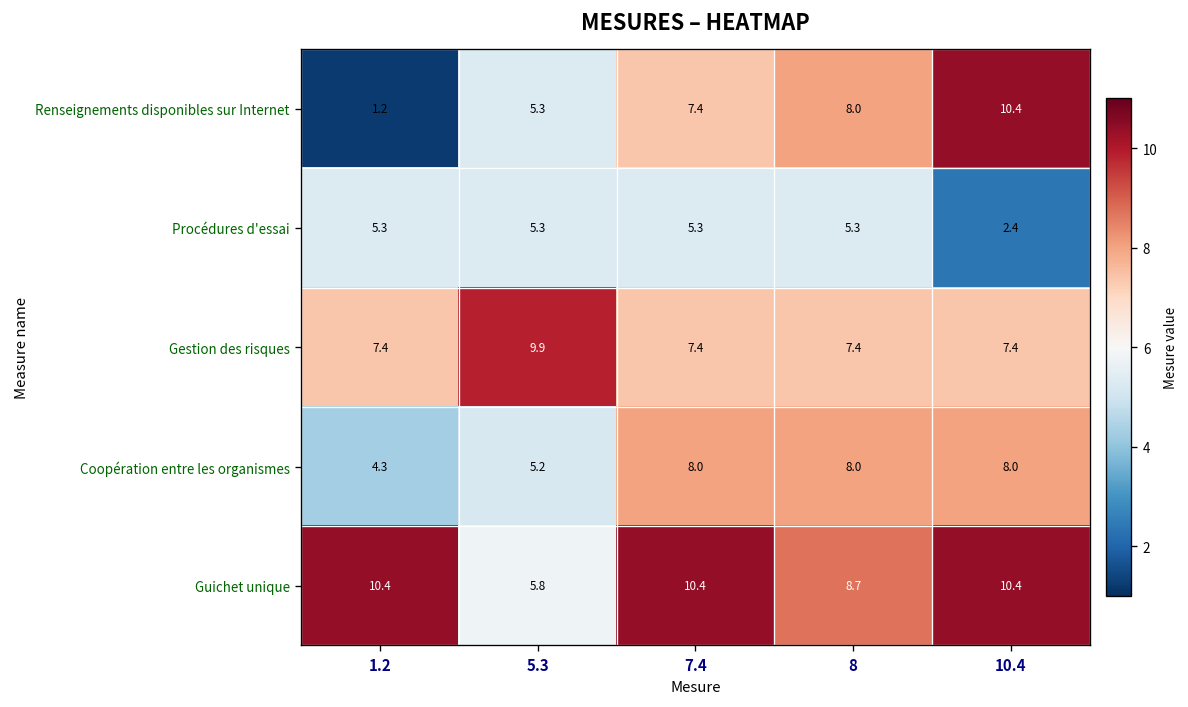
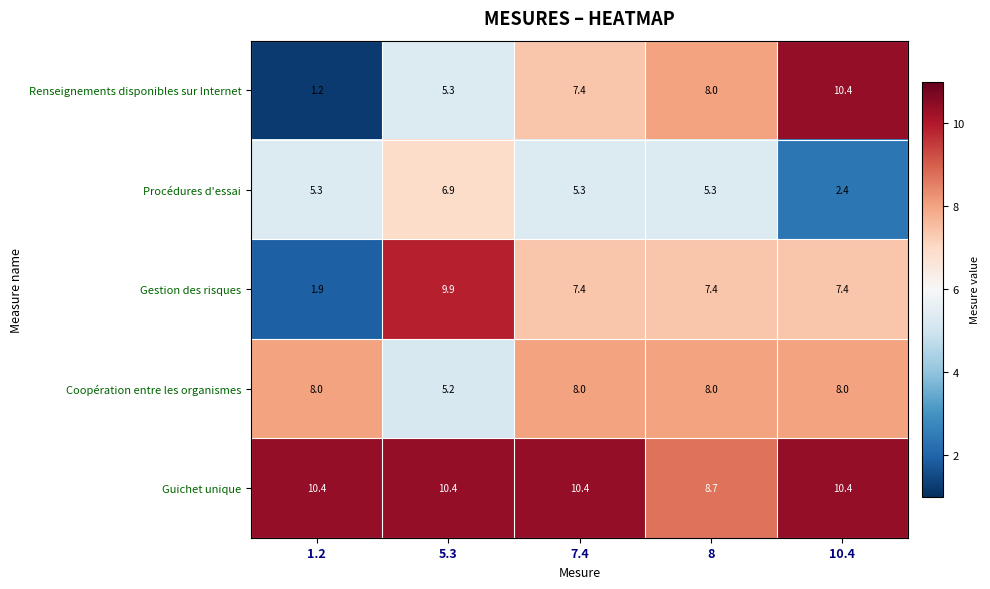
Procédures d'essai, 5.3: 5.3 -> 6.9
Gestion des risques, 1.2: 7.4 -> 1.9
Coopération entre les organismes, 1.2: 4.3 -> 8.0
Guichet unique, 5.3: 5.8 -> 10.4
